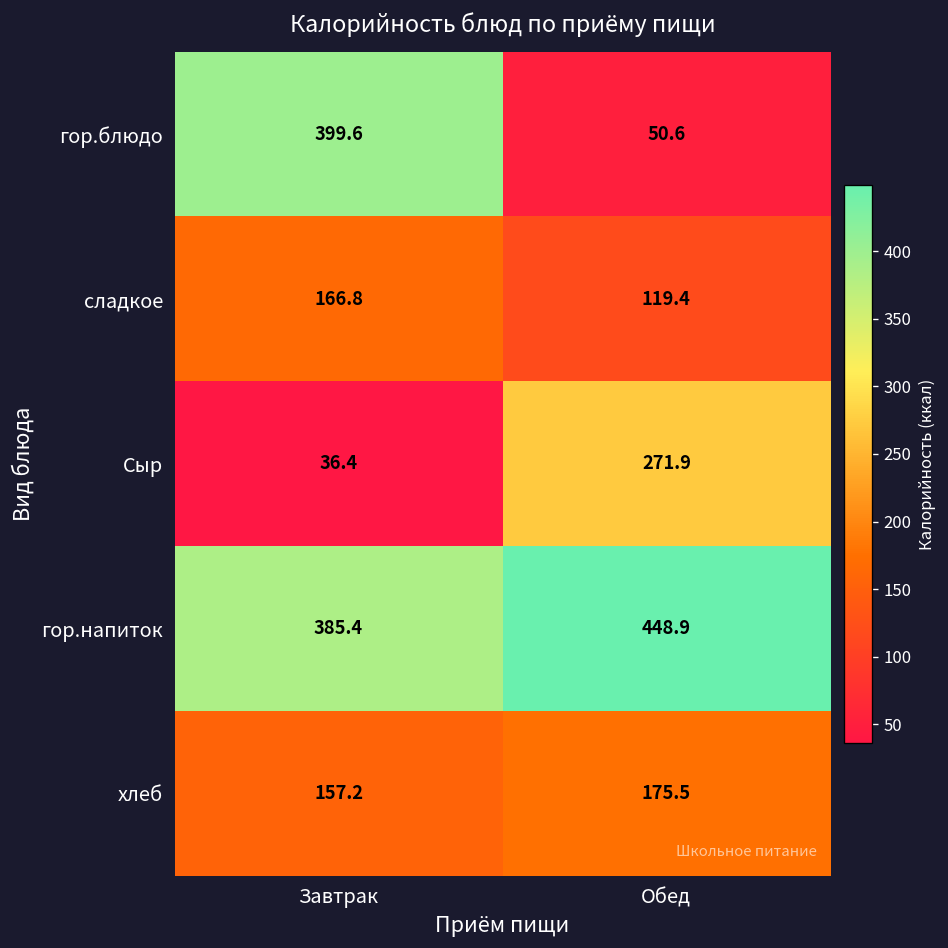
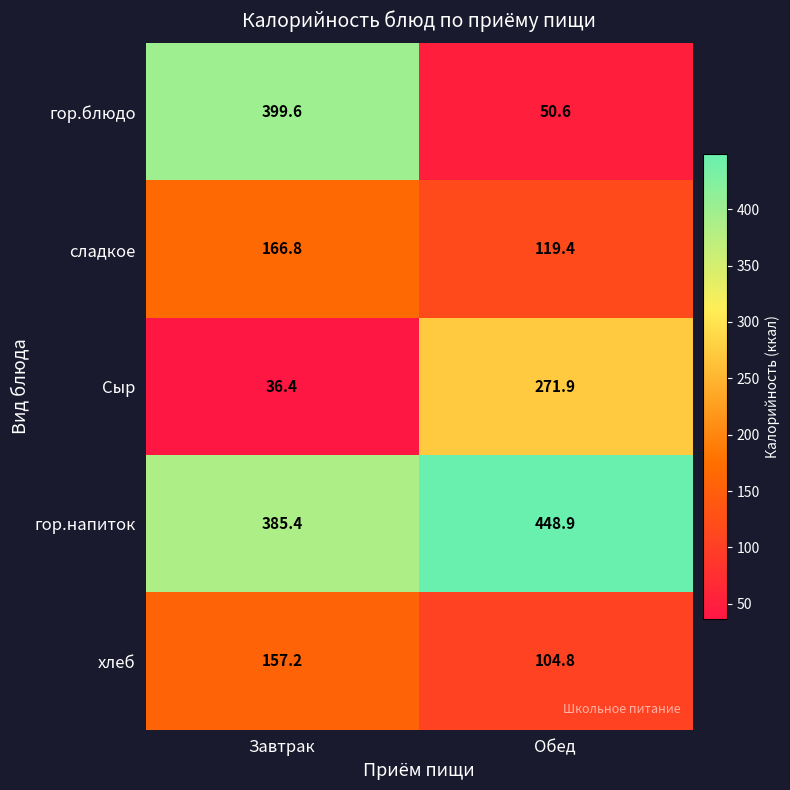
хлеб, Обед: 175.5 -> 104.8
